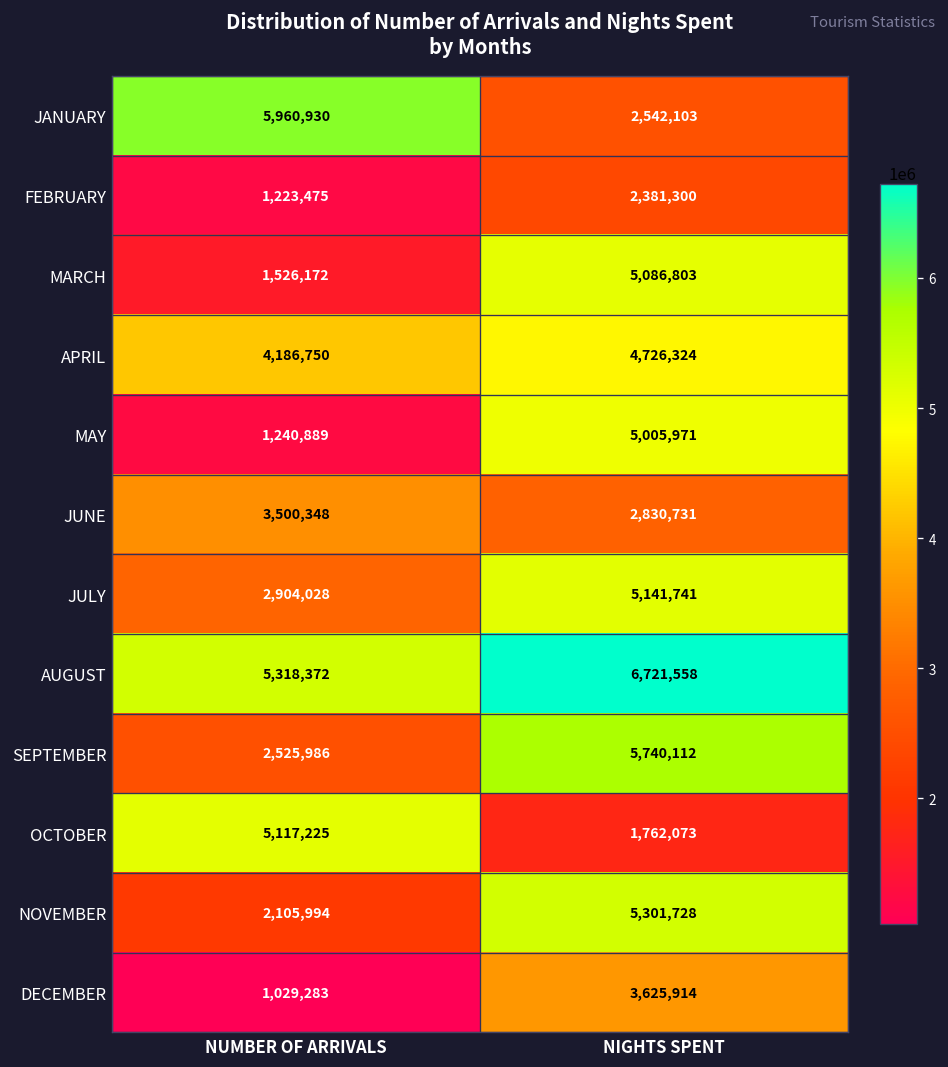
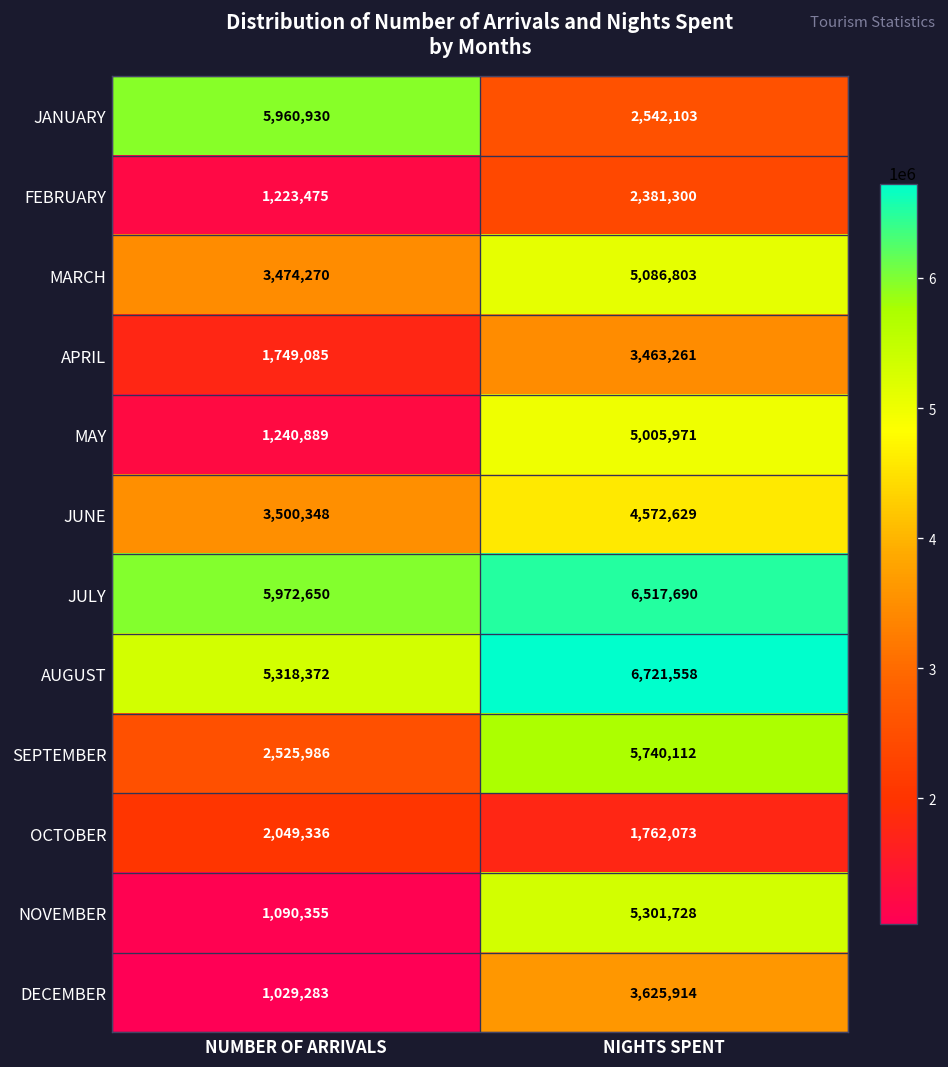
MARCH, NUMBER OF ARRIVALS: 1,526,172 -> 3,474,270
APRIL, NUMBER OF ARRIVALS: 4,186,750 -> 1,749,085
APRIL, NIGHTS SPENT: 4,726,324 -> 3,463,261
JUNE, NIGHTS SPENT: 2,830,731 -> 4,572,629
JULY, NUMBER OF ARRIVALS: 2,904,028 -> 5,972,650
JULY, NIGHTS SPENT: 5,141,741 -> 6,517,690
OCTOBER, NUMBER OF ARRIVALS: 5,117,225 -> 2,049,336
NOVEMBER, NUMBER OF ARRIVALS: 2,105,994 -> 1,090,355
